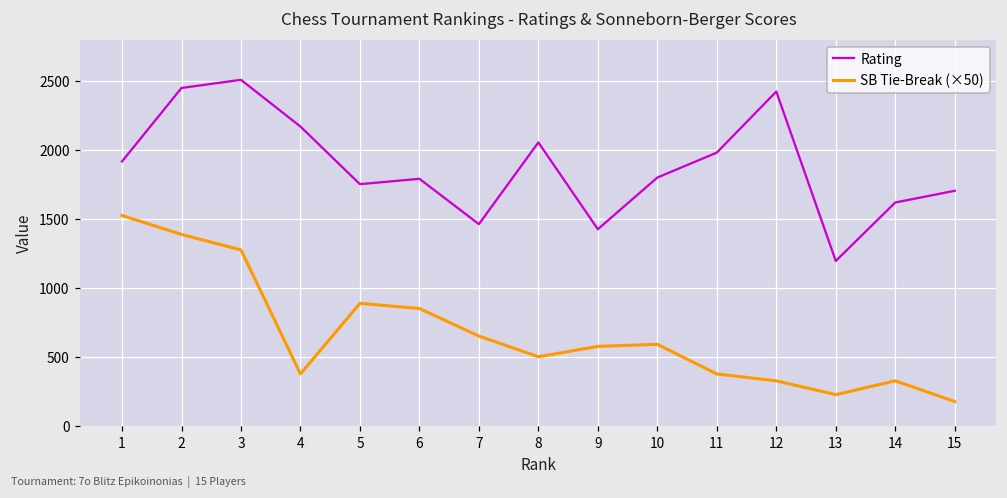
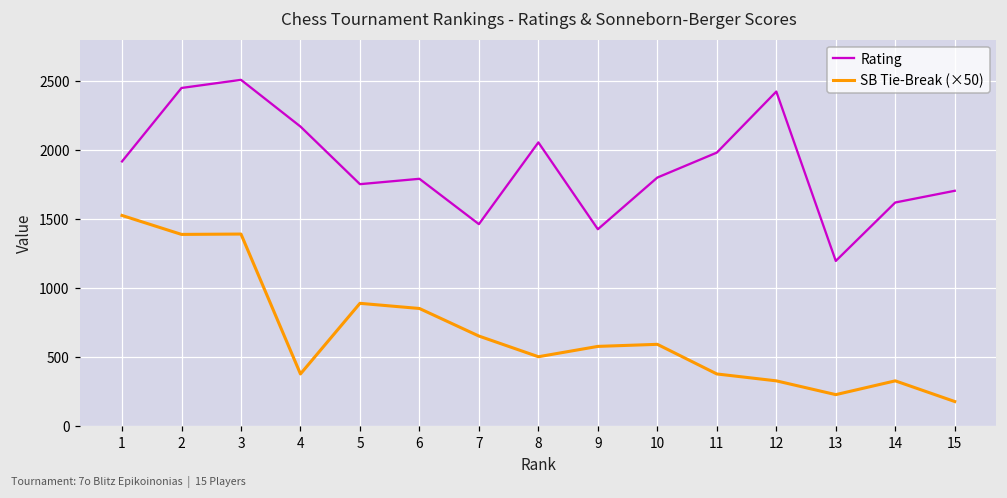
SB Tie-Break (×50), 3: 1280 -> 1390
